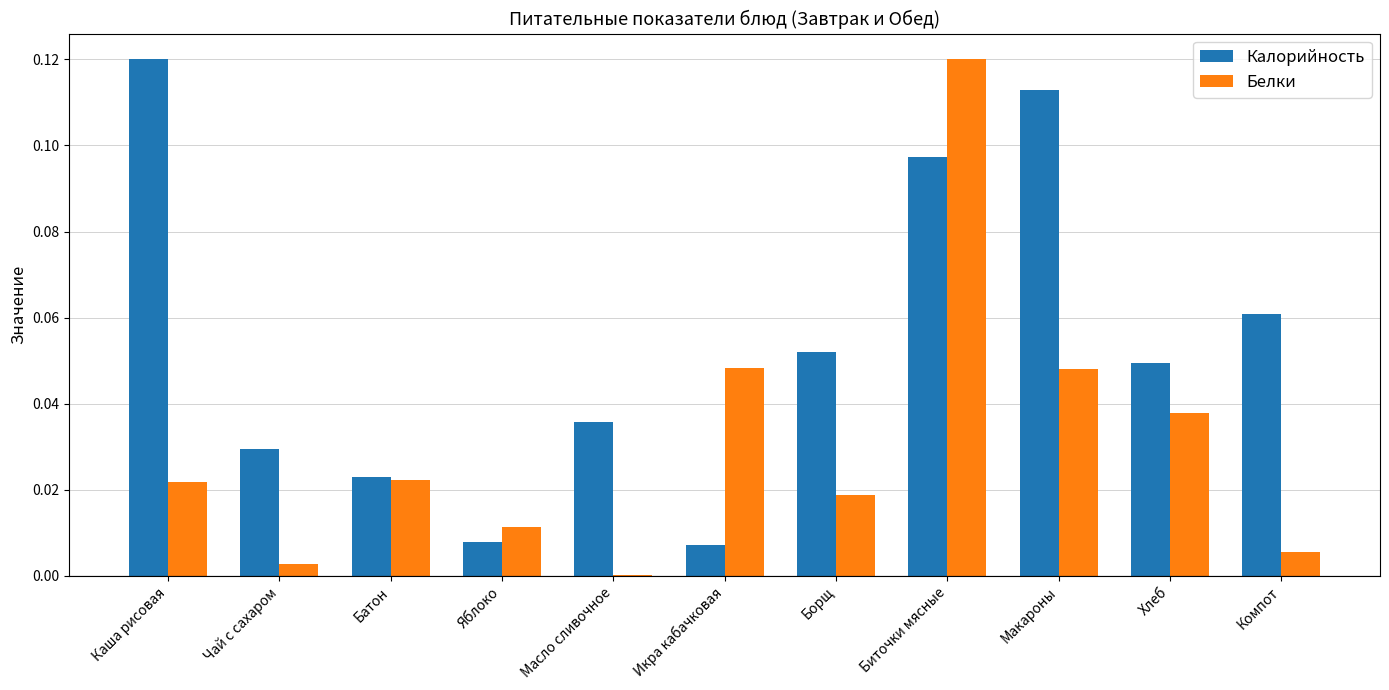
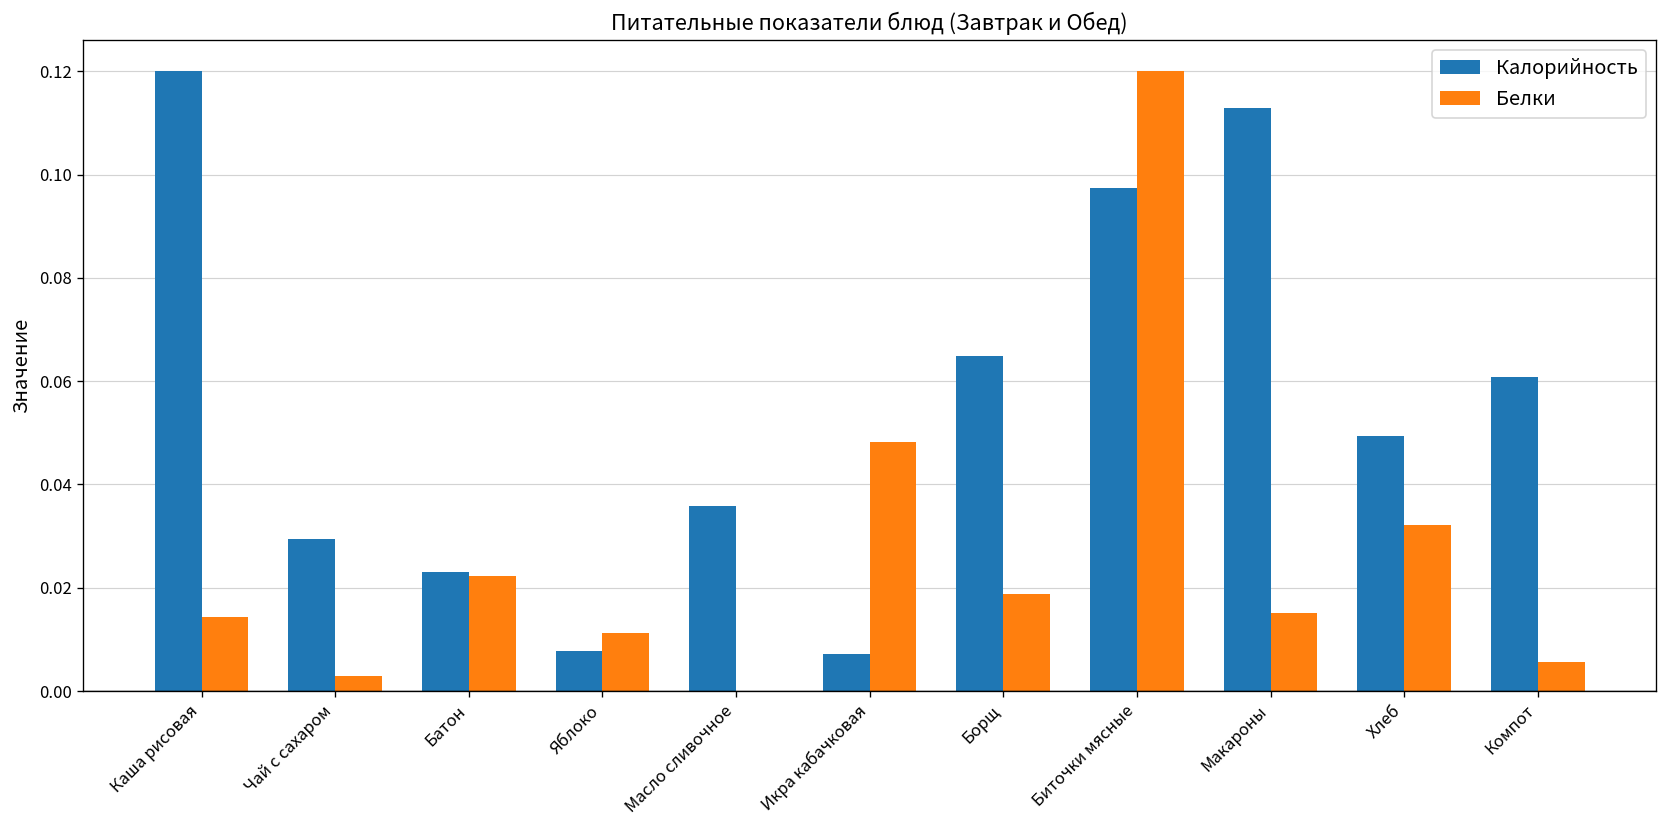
Белки, Каша рисовая: 0.022 -> 0.014
Калорийность, Борщ: 0.052 -> 0.065
Белки, Макароны: 0.048 -> 0.015
Белки, Хлеб: 0.038 -> 0.032
